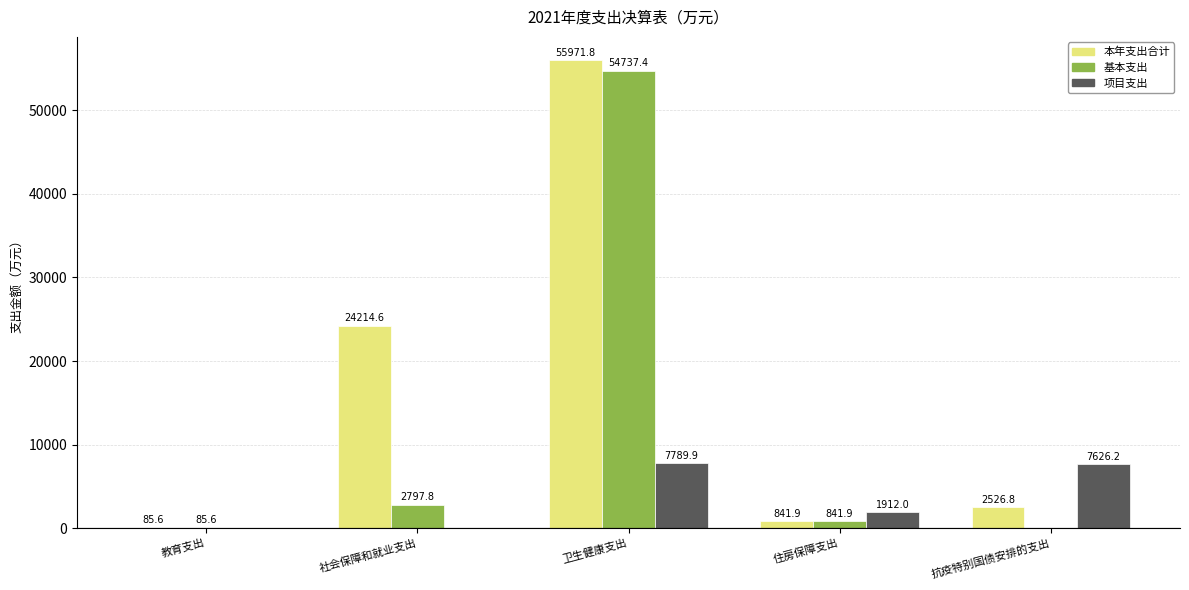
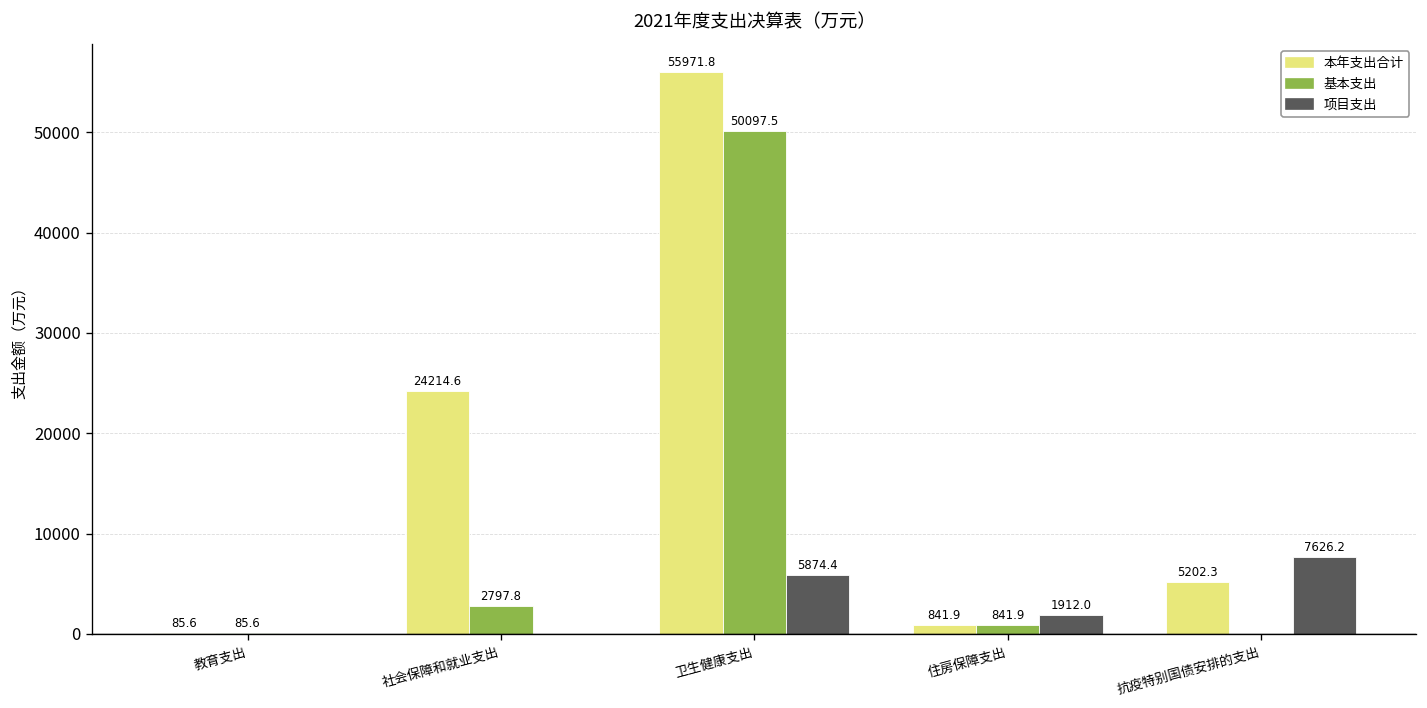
基本支出, 卫生健康支出: 54737.4 -> 50097.5
项目支出, 卫生健康支出: 7789.9 -> 5874.4
本年支出合计, 抗疫特别国债安排的支出: 2526.8 -> 5202.3
